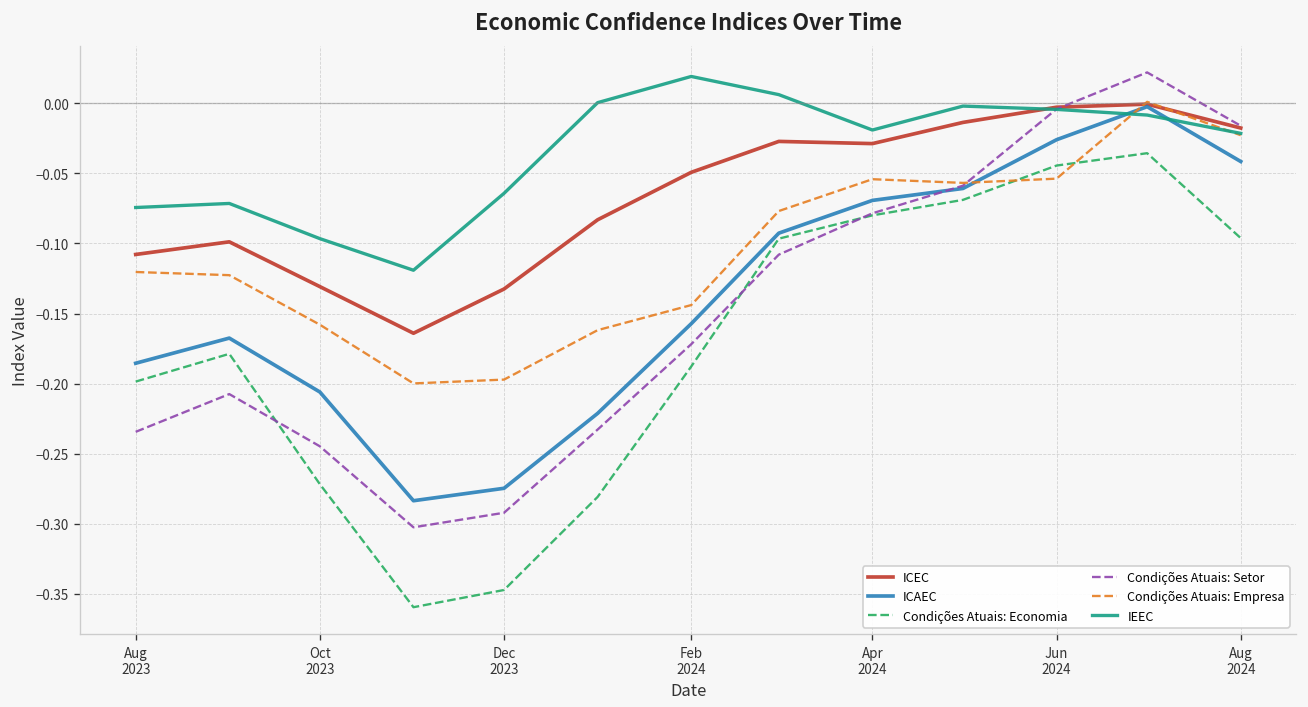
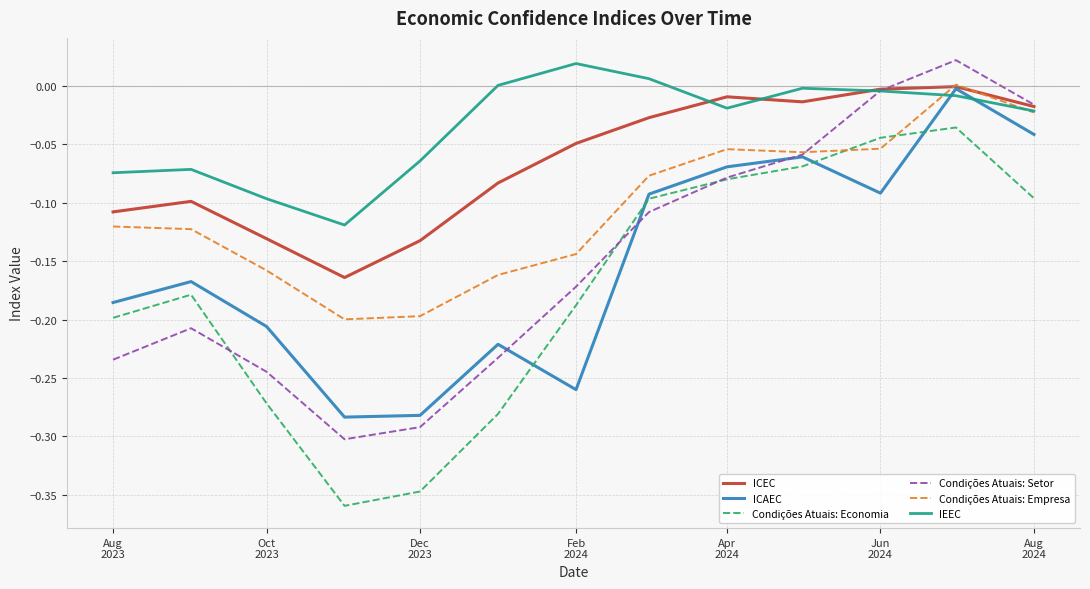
ICAEC, Dec 2023: -0.275 -> -0.282
ICAEC, Feb 2024: -0.157 -> -0.260
ICEC, Apr 2024: -0.029 -> -0.009
ICAEC, Jun 2024: -0.026 -> -0.092
